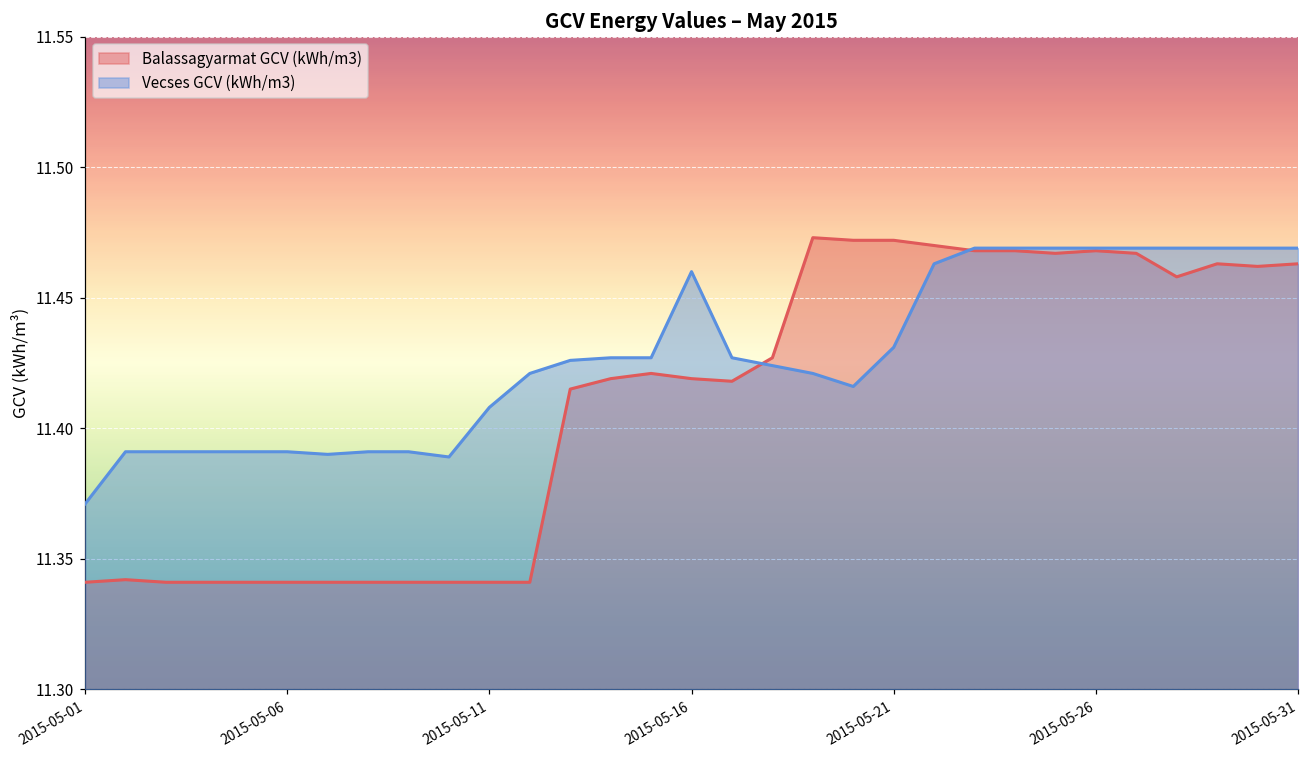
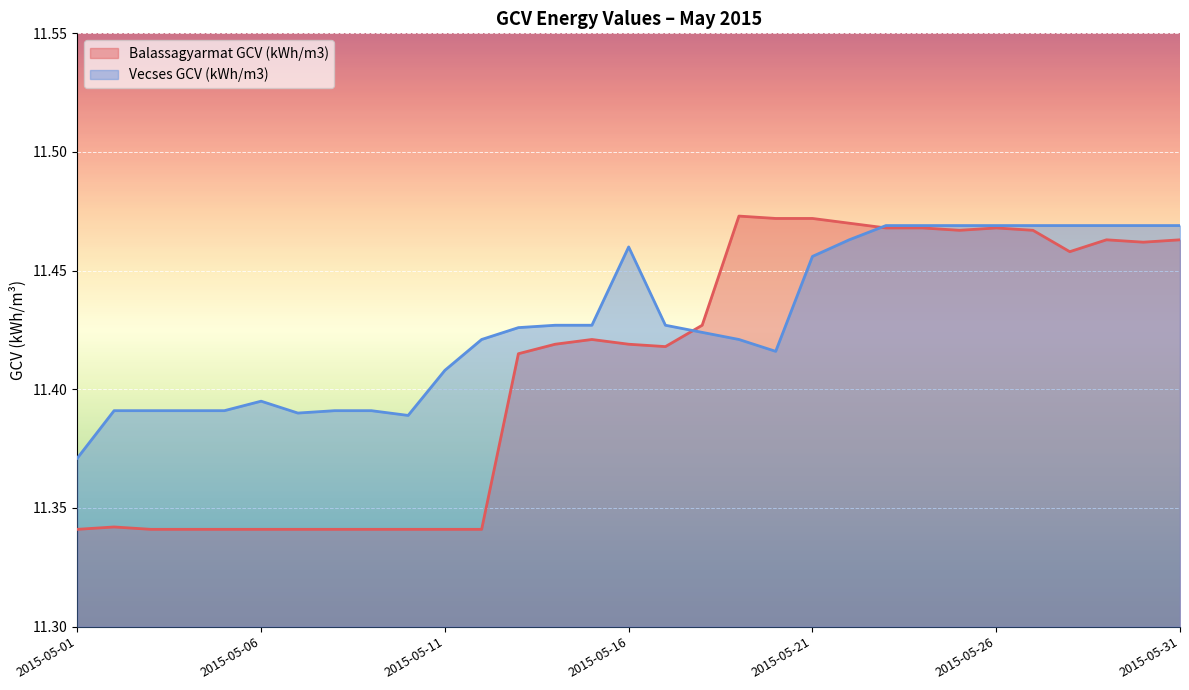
Vecses GCV (kWh/m3), 2015-05-06: 11.391 -> 11.395
Vecses GCV (kWh/m3), 2015-05-21: 11.431 -> 11.456
